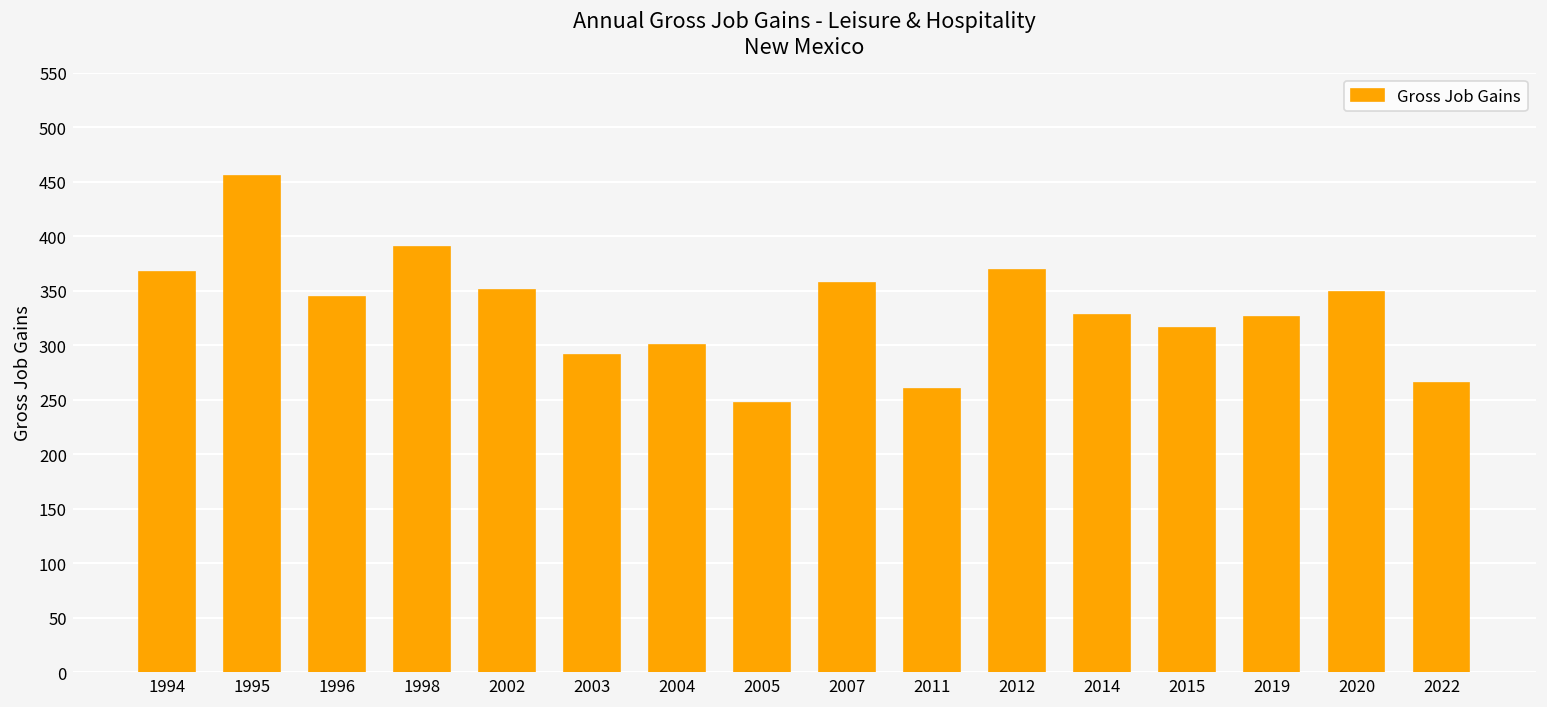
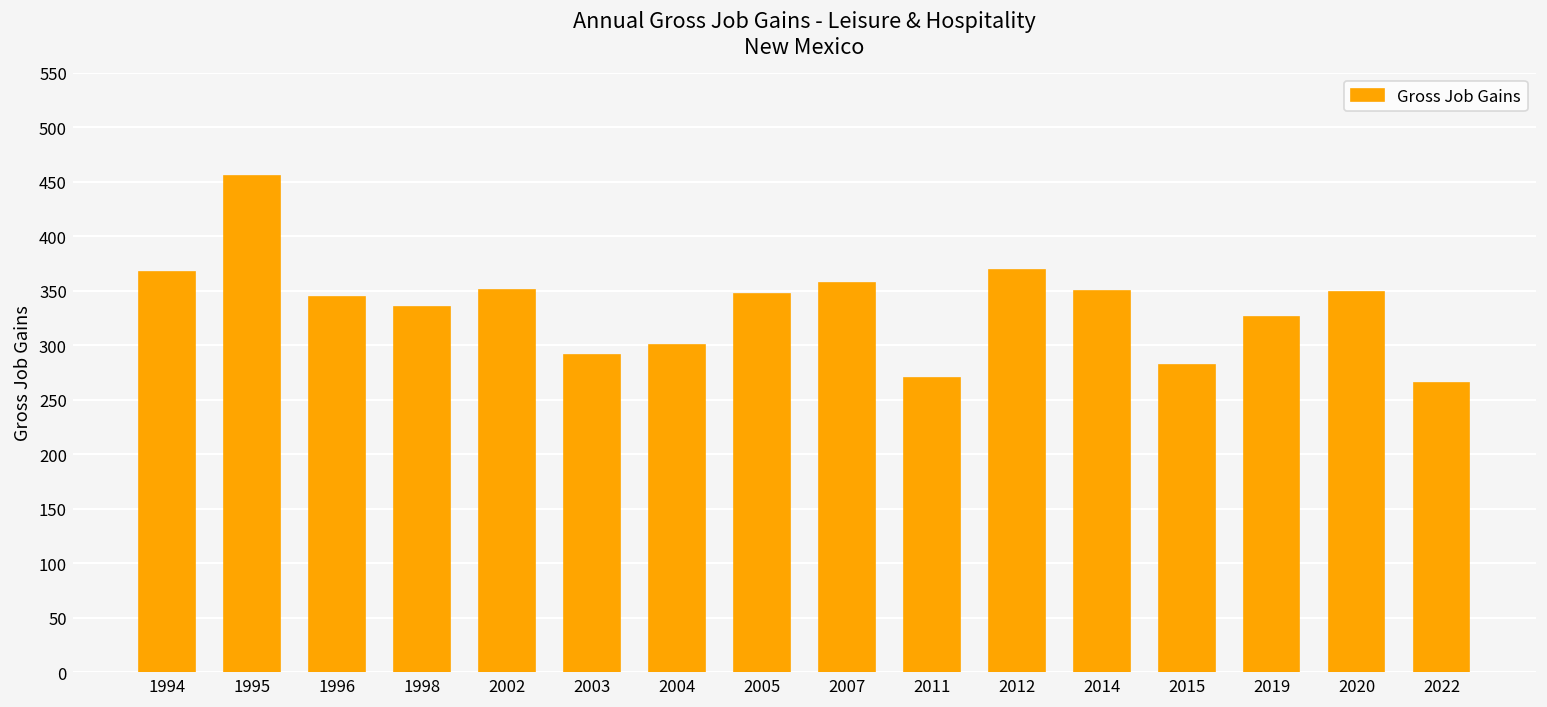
1998: 390 -> 340
2005: 250 -> 350
2011: 260 -> 270
2014: 330 -> 350
2015: 320 -> 280
